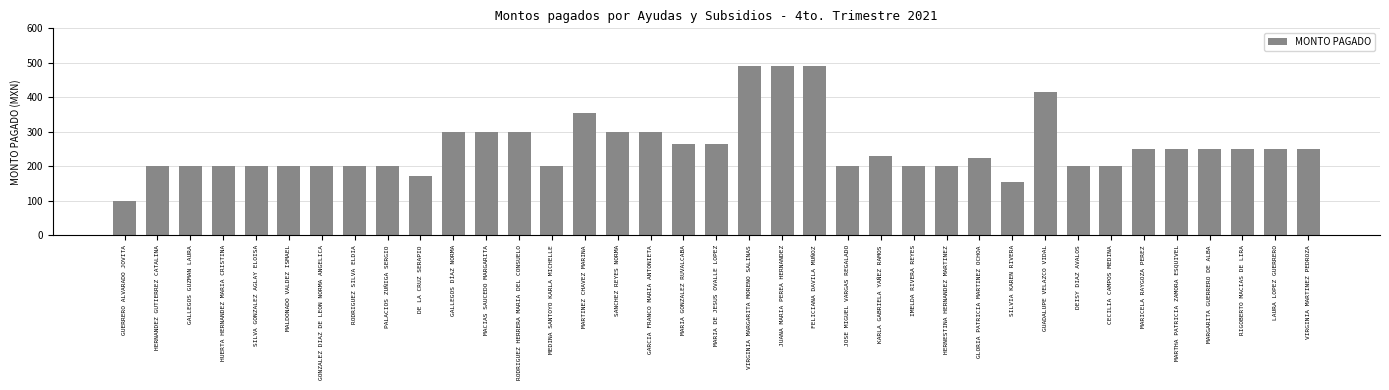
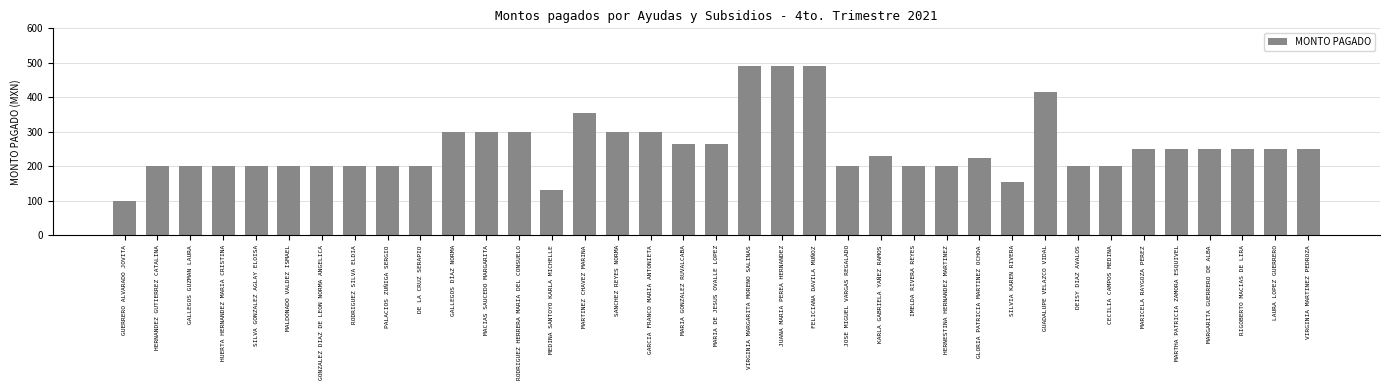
DE LA CRUZ SERAPIO: 170 -> 200
MEDINA SANTOYO KARLA MICHELLE: 200 -> 130
